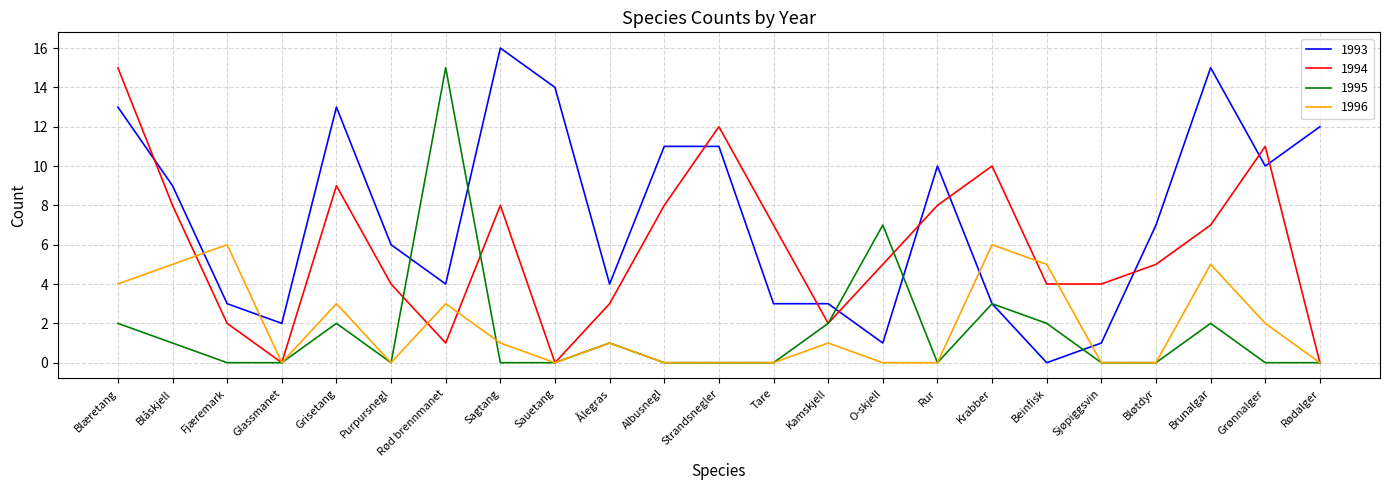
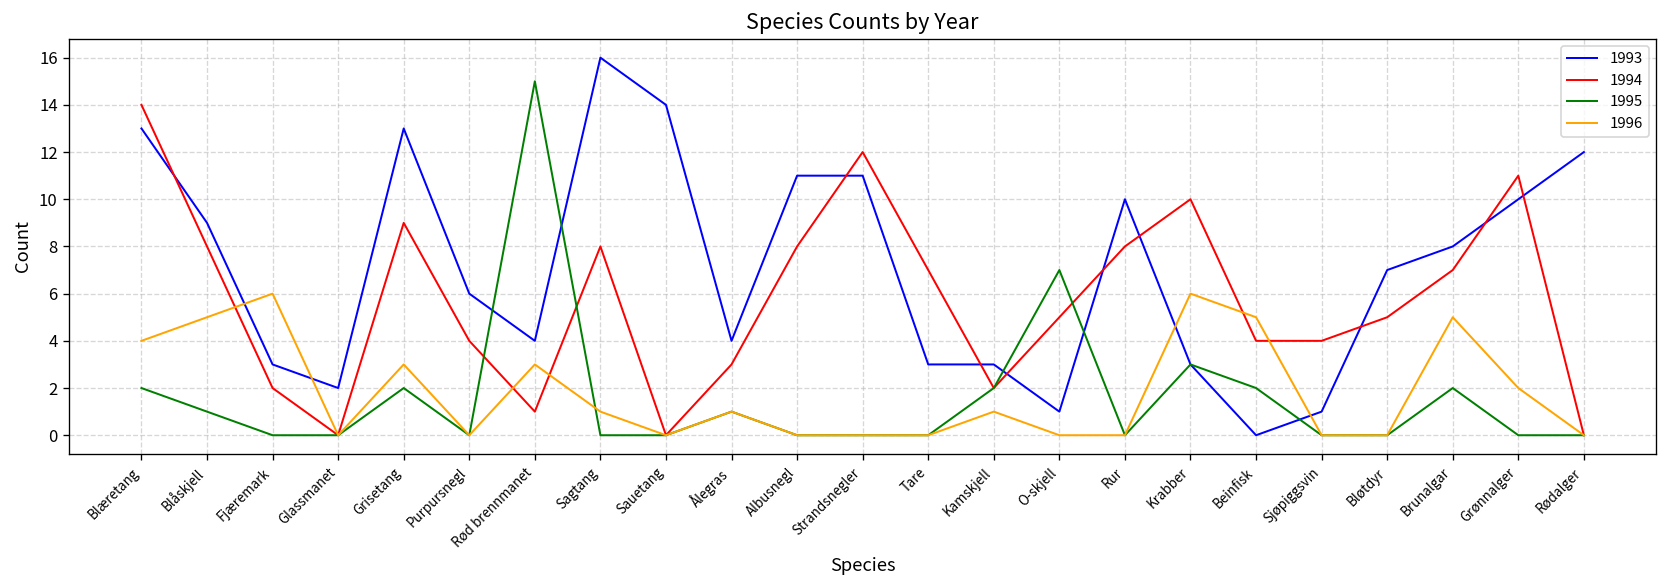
1994, Blæretang: 15 -> 14
1993, Brunalgar: 15 -> 8
